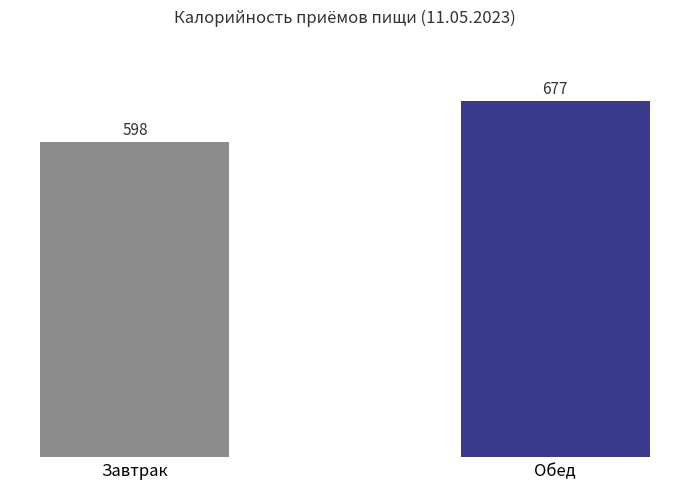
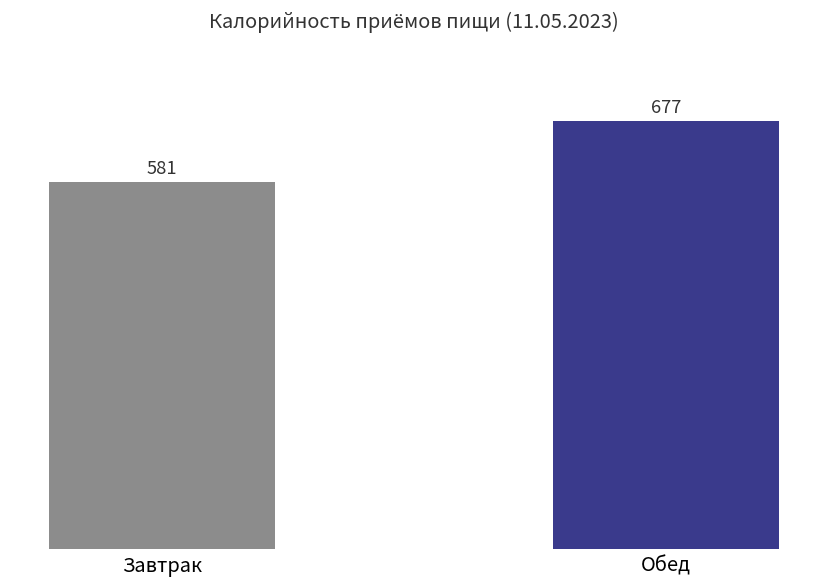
Завтрак: 598 -> 581
